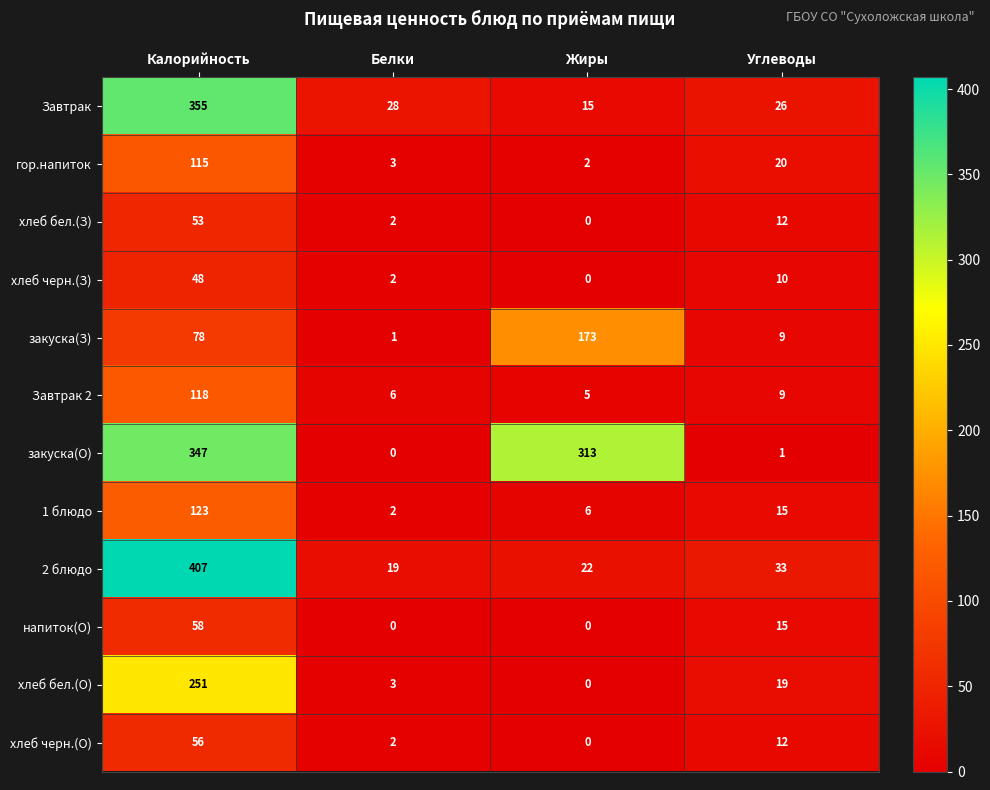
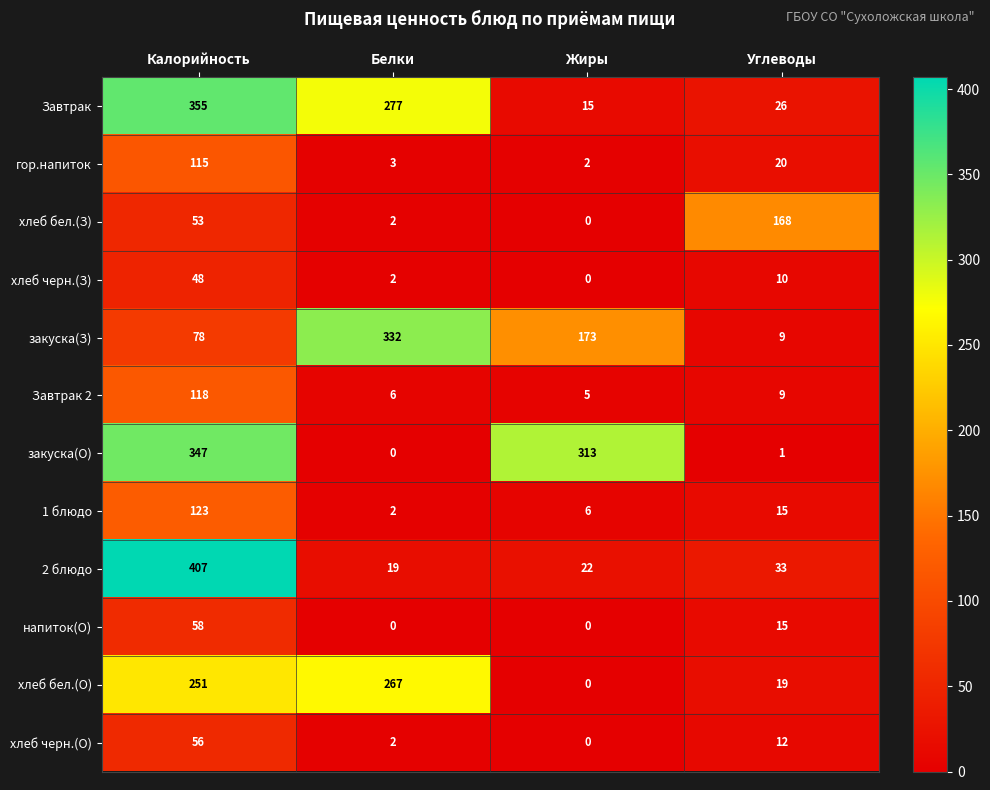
Завтрак, Белки: 28 -> 277
хлеб бел.(З), Углеводы: 12 -> 168
закуска(З), Белки: 1 -> 332
хлеб бел.(О), Белки: 3 -> 267
